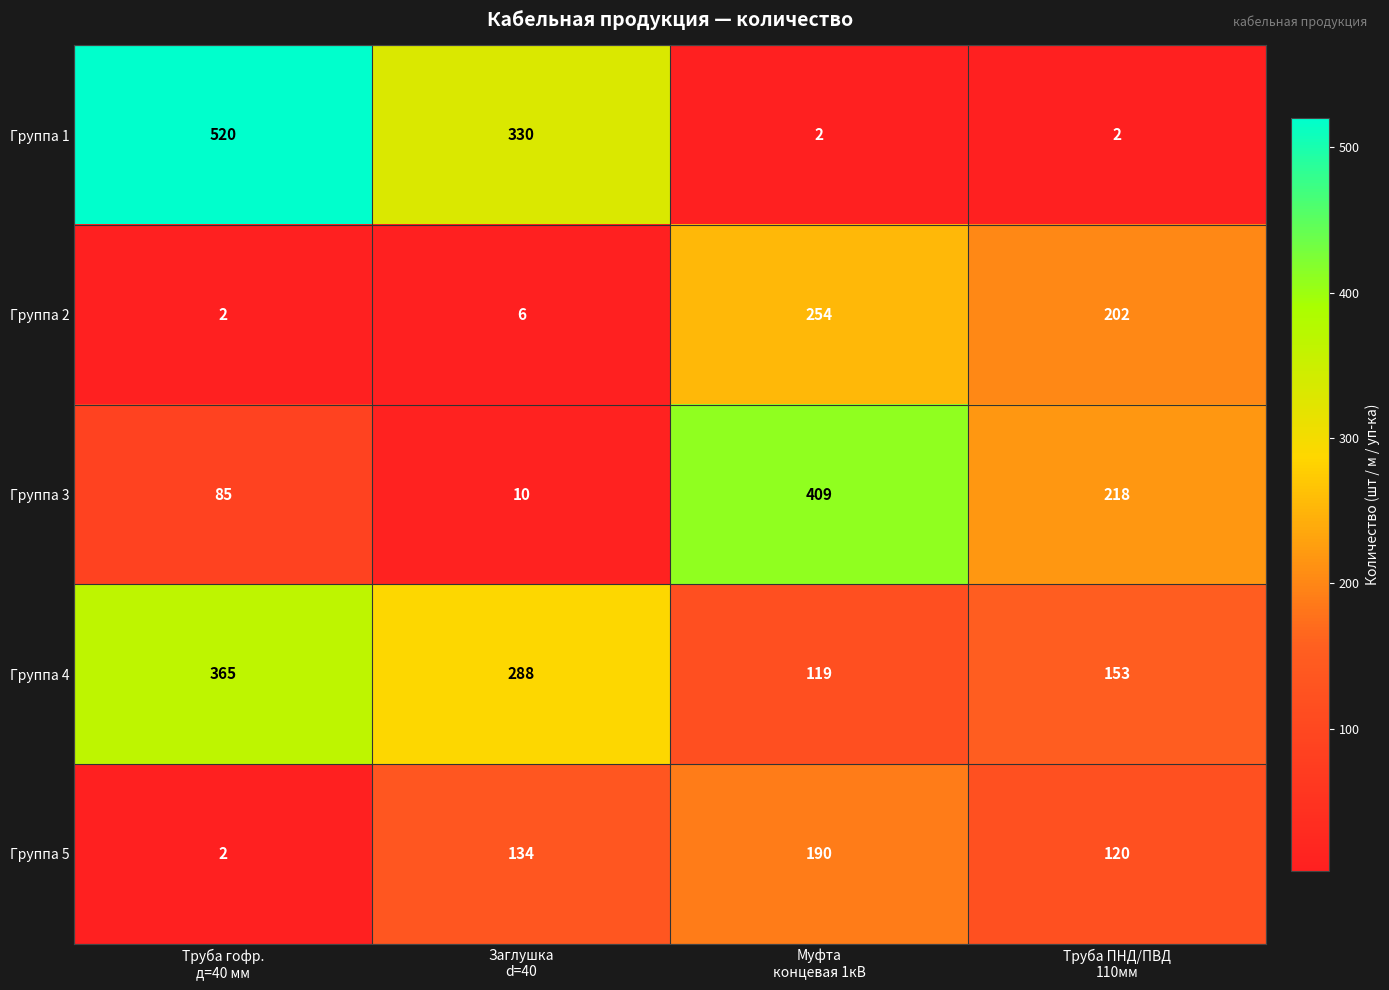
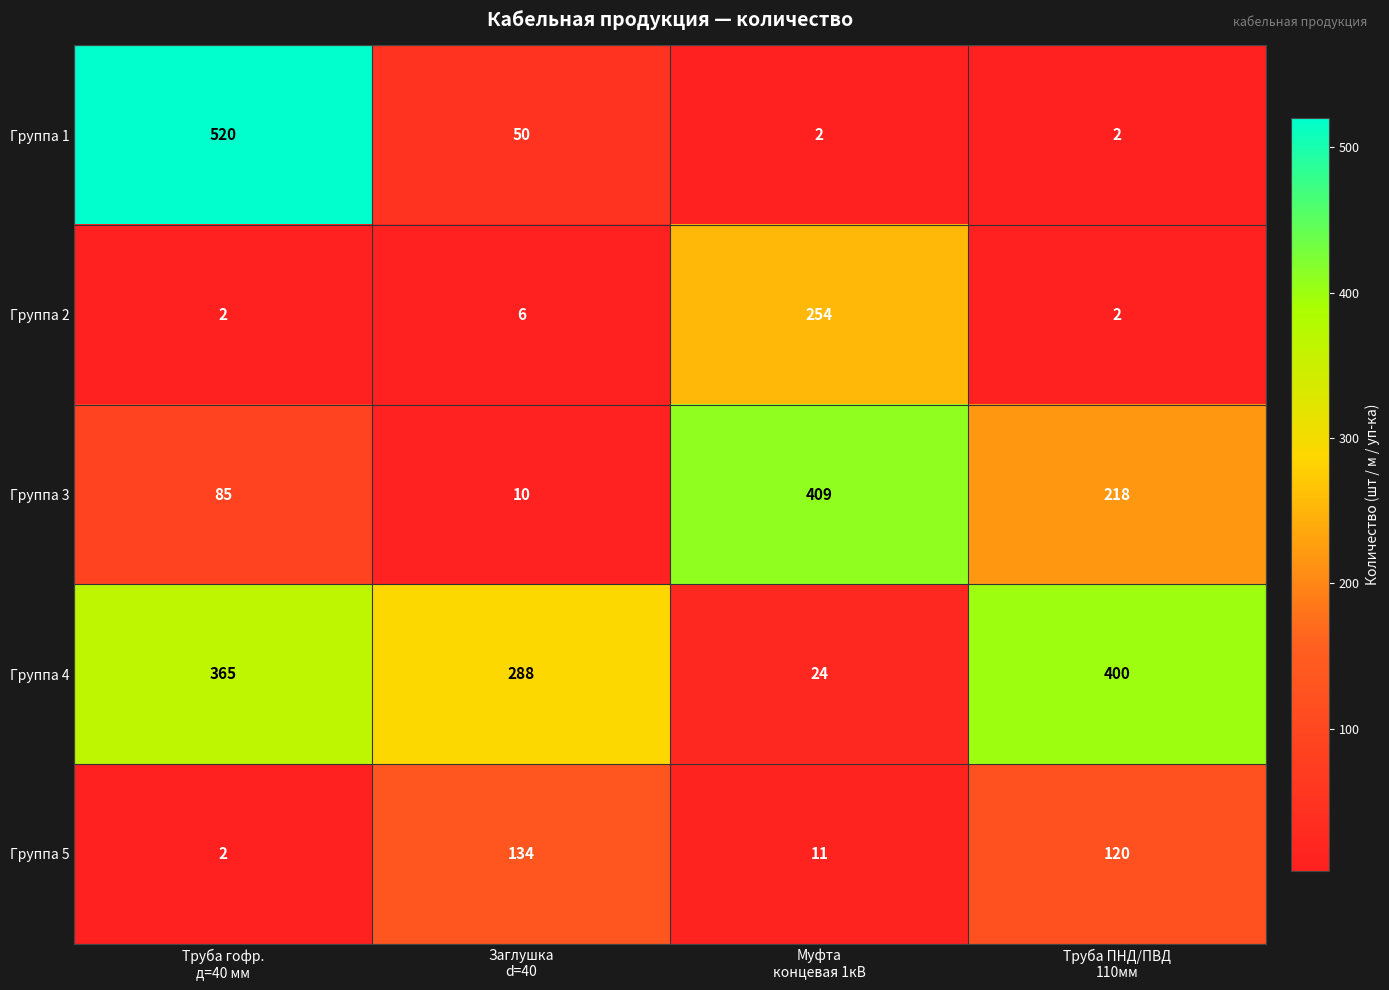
Группа 1, Заглушка d=40: 330 -> 50
Группа 2, Труба ПНД/ПВД 110мм: 202 -> 2
Группа 4, Муфта концевая 1кВ: 119 -> 24
Группа 4, Труба ПНД/ПВД 110мм: 153 -> 400
Группа 5, Муфта концевая 1кВ: 190 -> 11
